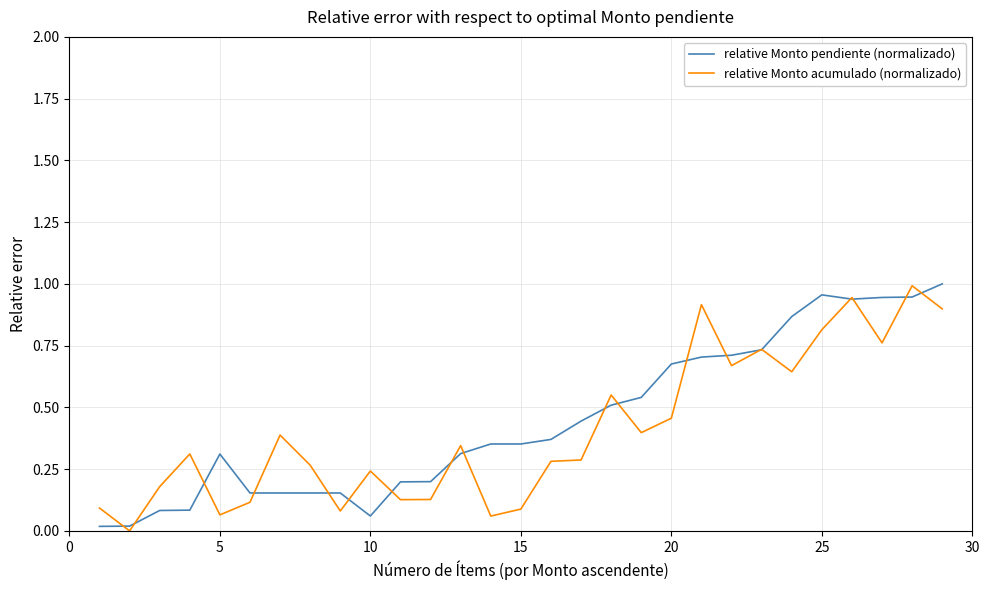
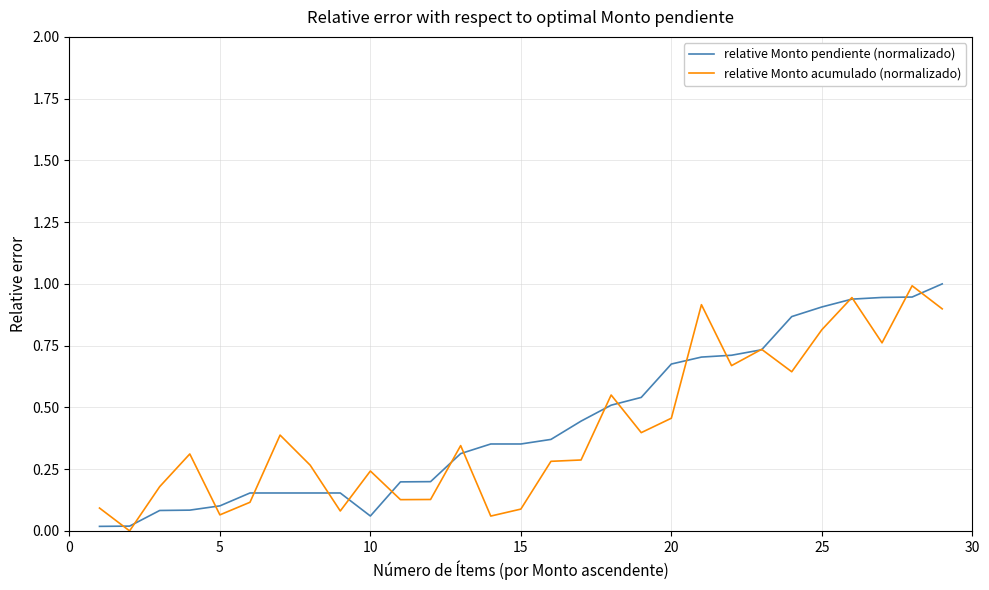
relative Monto pendiente (normalizado), 5: 0.31 -> 0.10
relative Monto pendiente (normalizado), 25: 0.96 -> 0.91
